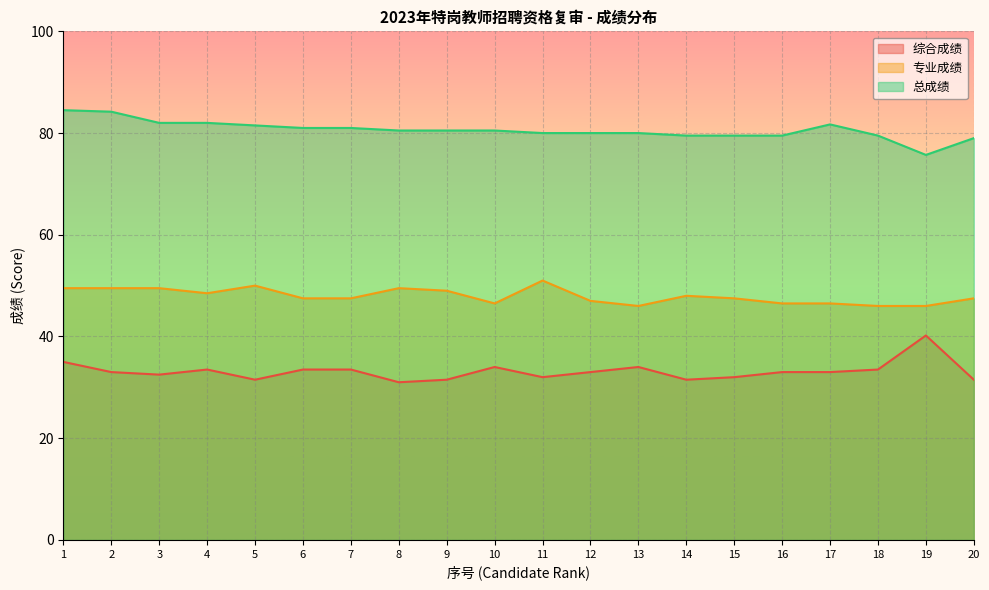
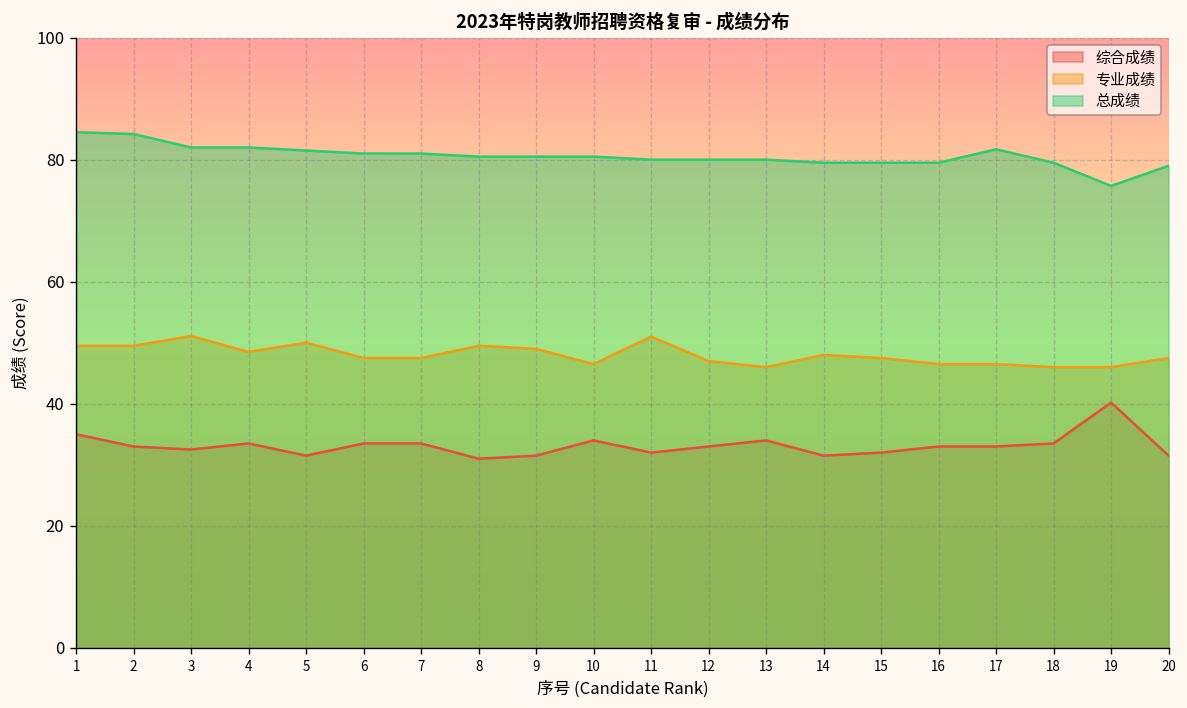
专业成绩, 3: 50 -> 51
